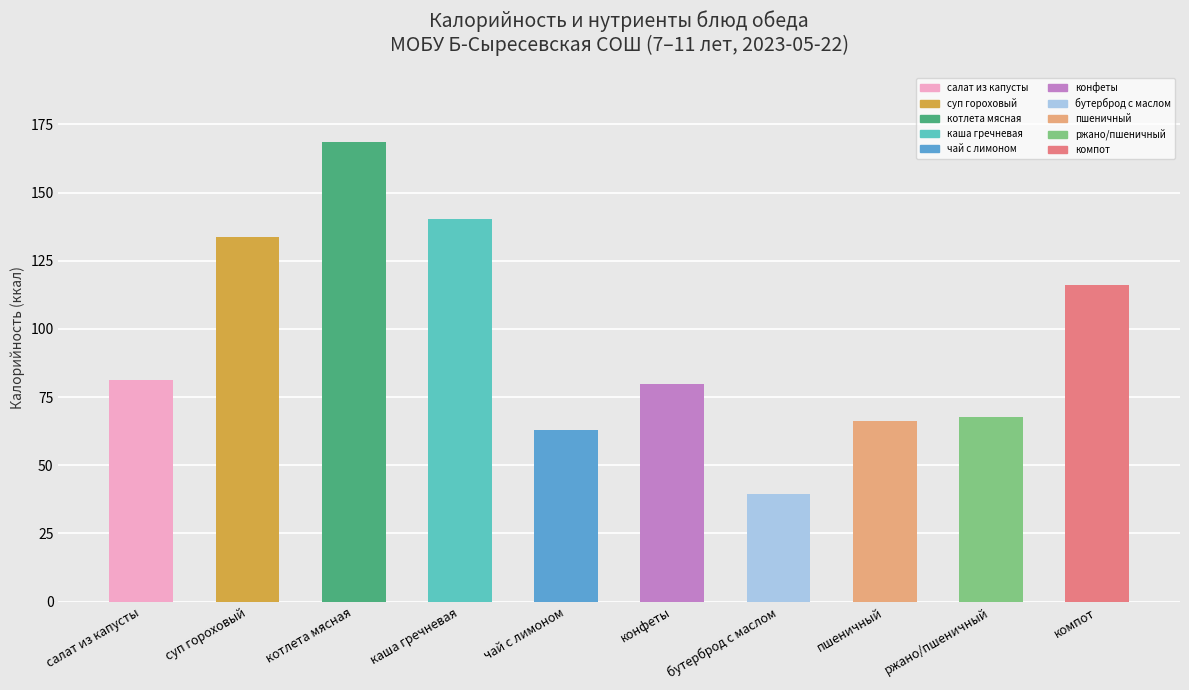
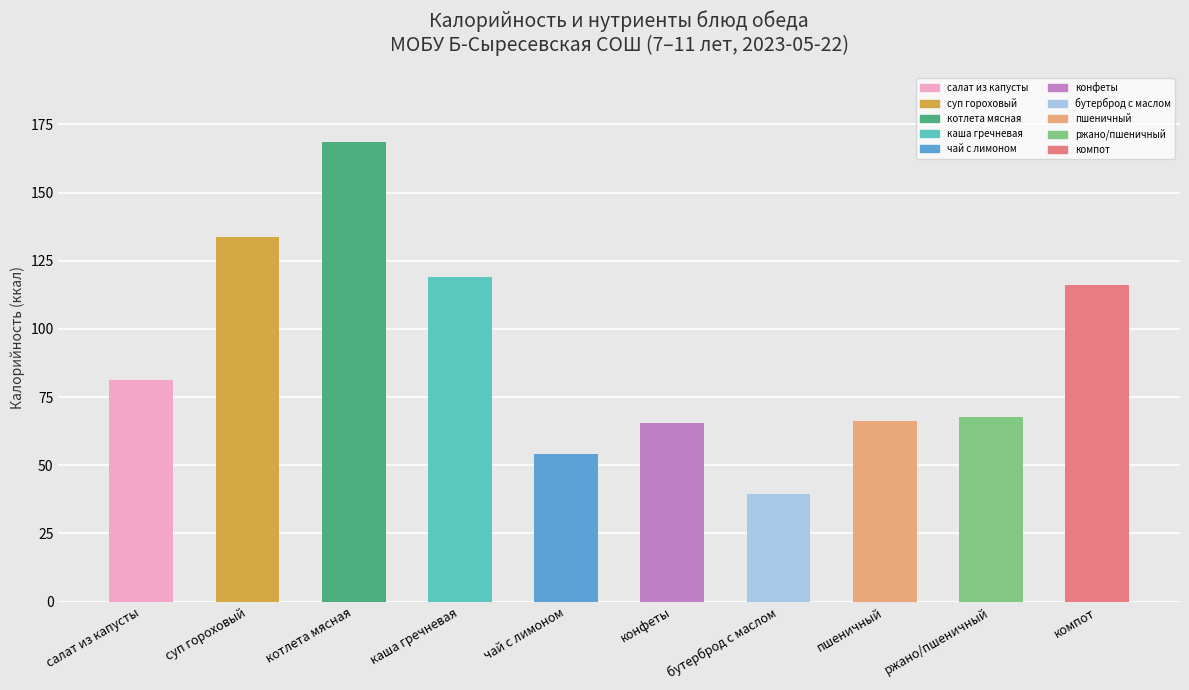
каша гречневая: 140 -> 119
чай с лимоном: 63 -> 54
конфеты: 80 -> 66
